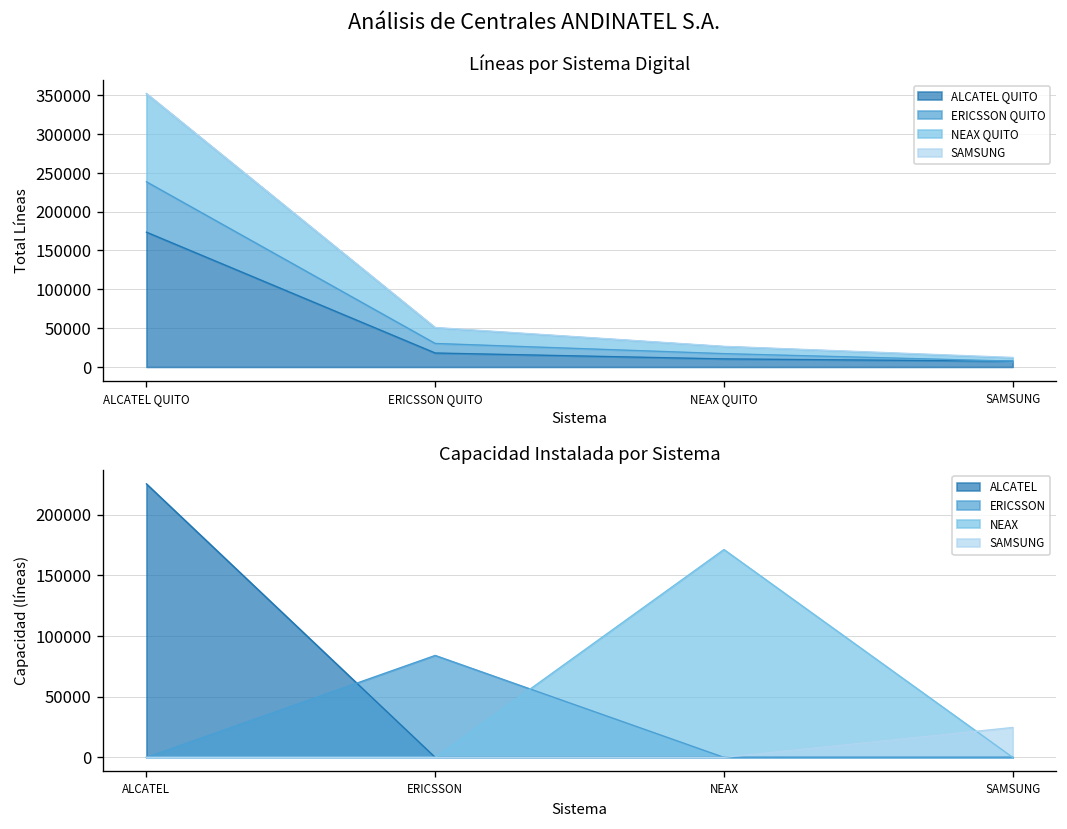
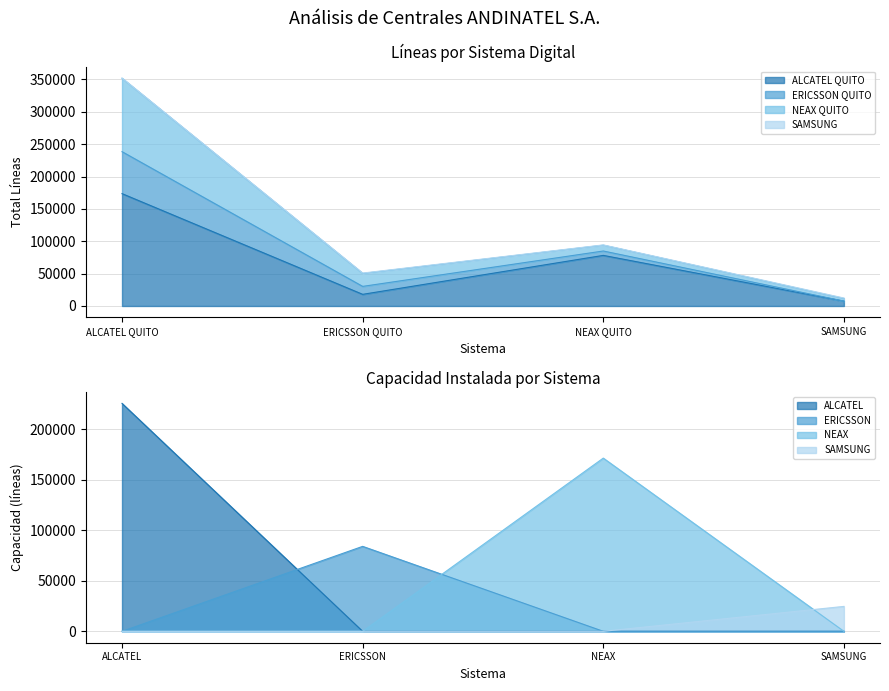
Líneas por Sistema Digital, ALCATEL QUITO, NEAX QUITO: 10000 -> 80000
